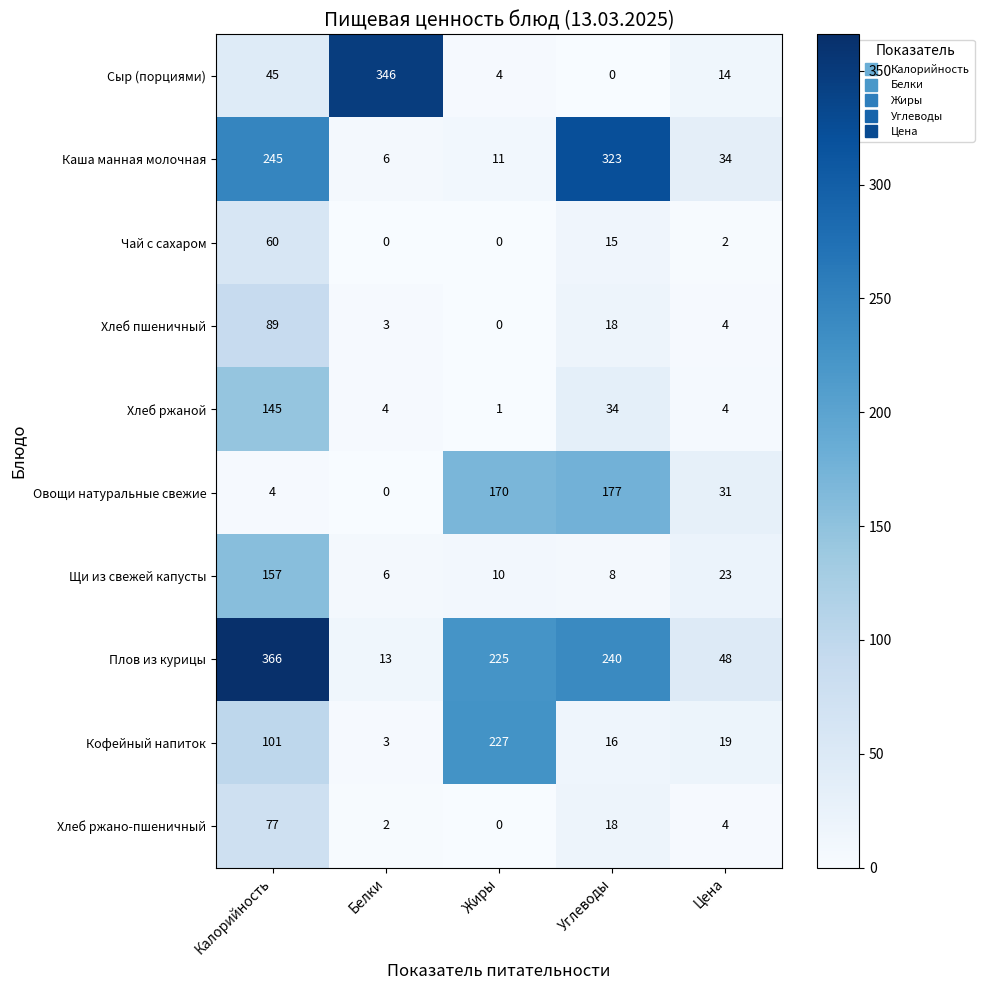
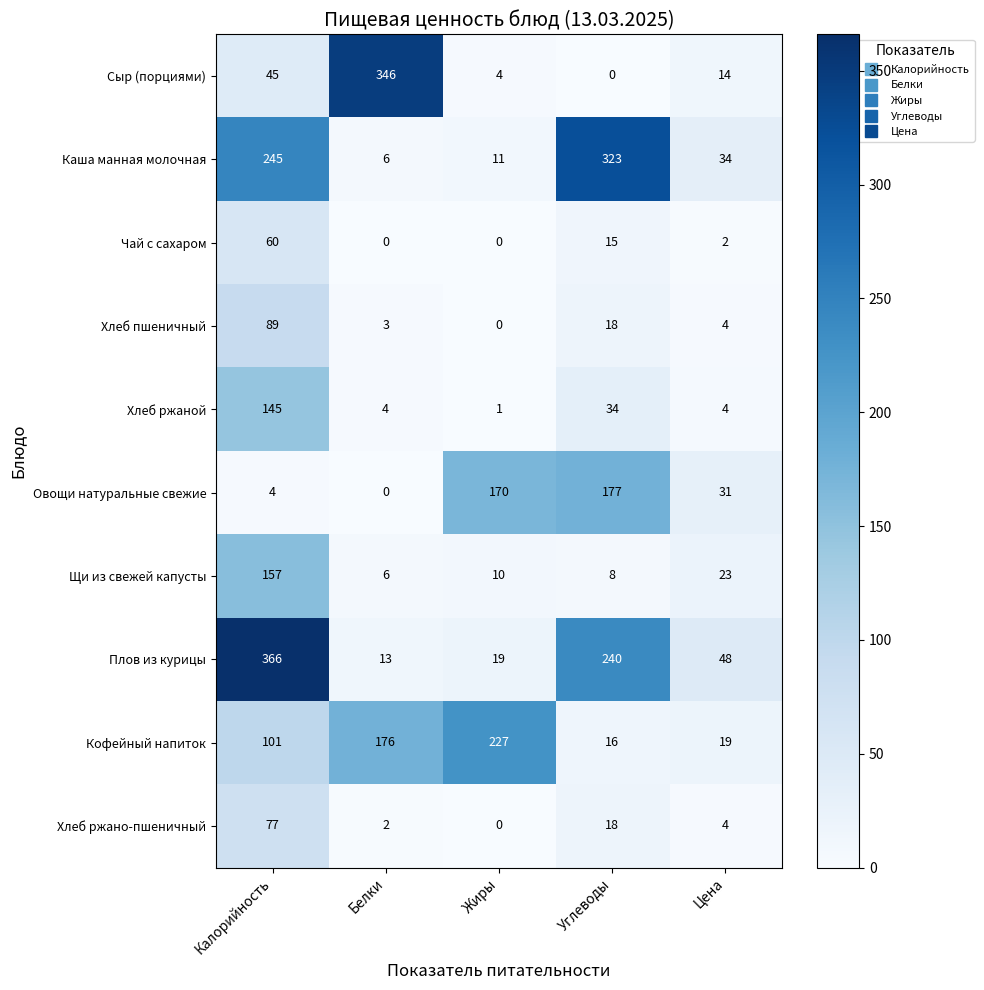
Плов из курицы, Жиры: 225 -> 19
Кофейный напиток, Белки: 3 -> 176
